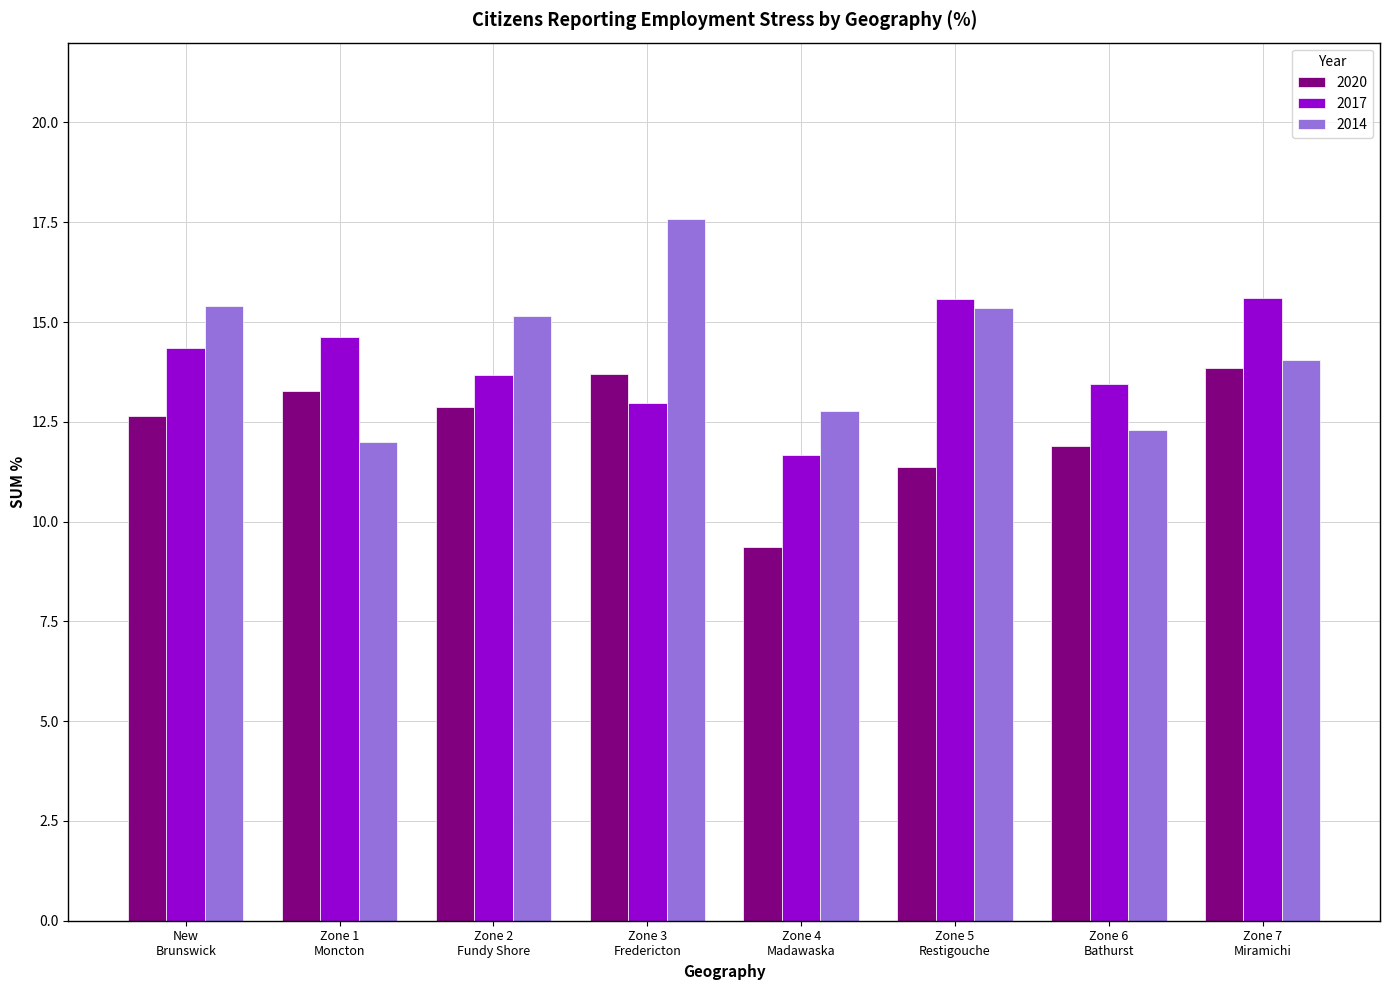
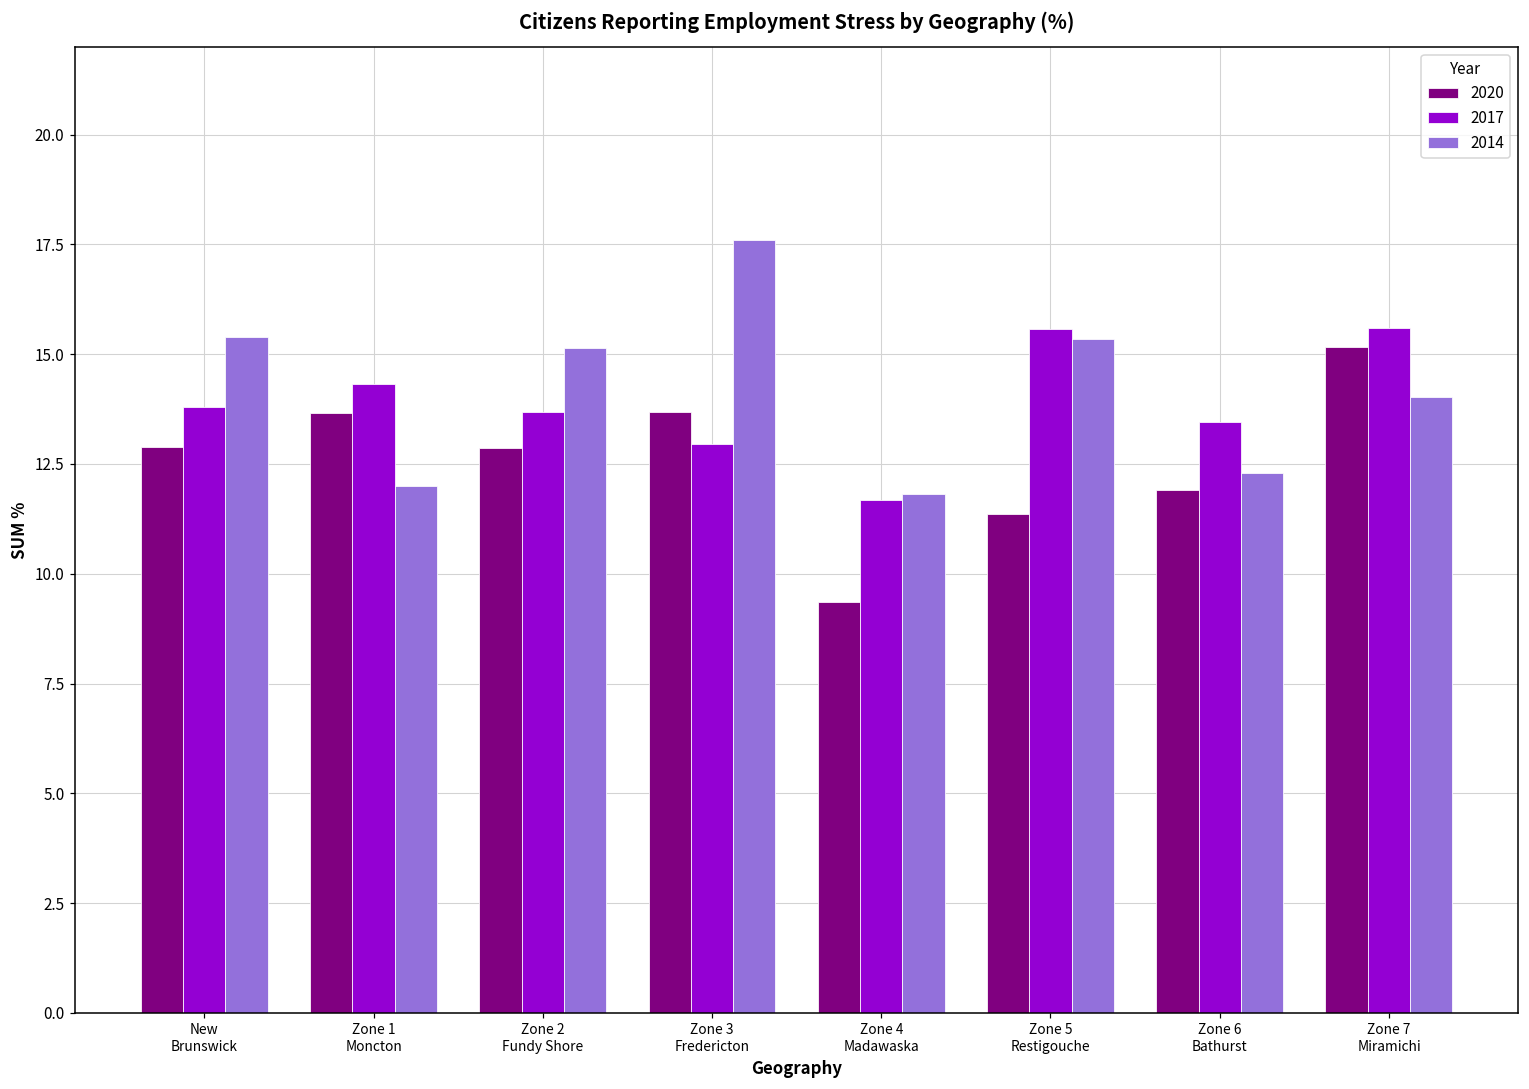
2020, New Brunswick: 12.6 -> 12.9
2017, New Brunswick: 14.4 -> 13.8
2020, Zone 1 Moncton: 13.3 -> 13.7
2017, Zone 1 Moncton: 14.6 -> 14.3
2014, Zone 4 Madawaska: 12.8 -> 11.8
2020, Zone 7 Miramichi: 13.9 -> 15.2
